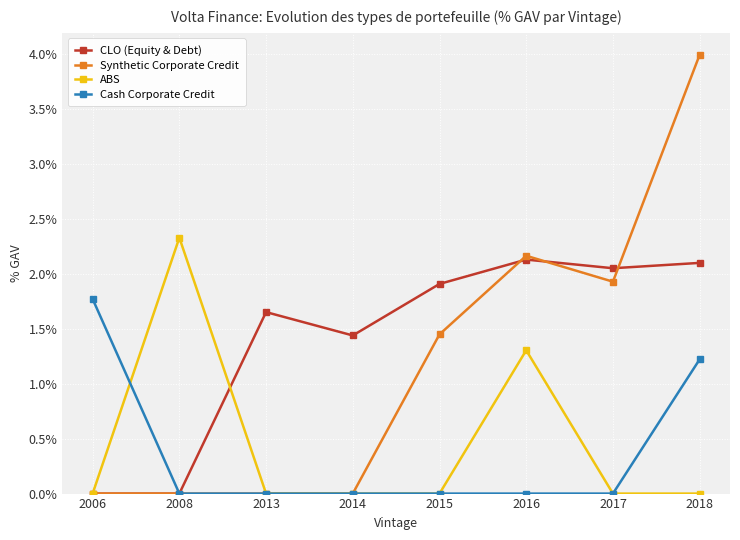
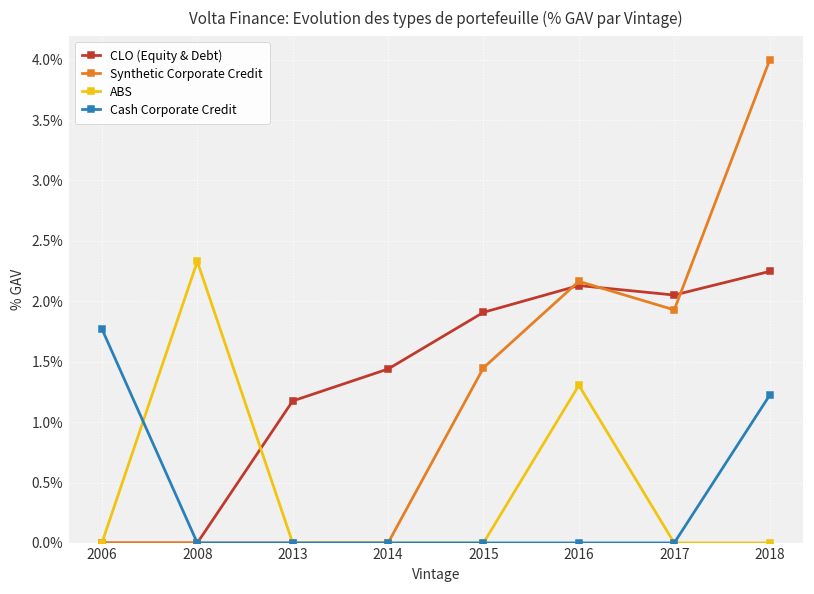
CLO (Equity & Debt), 2013: 1.65% -> 1.18%
CLO (Equity & Debt), 2018: 2.10% -> 2.25%
